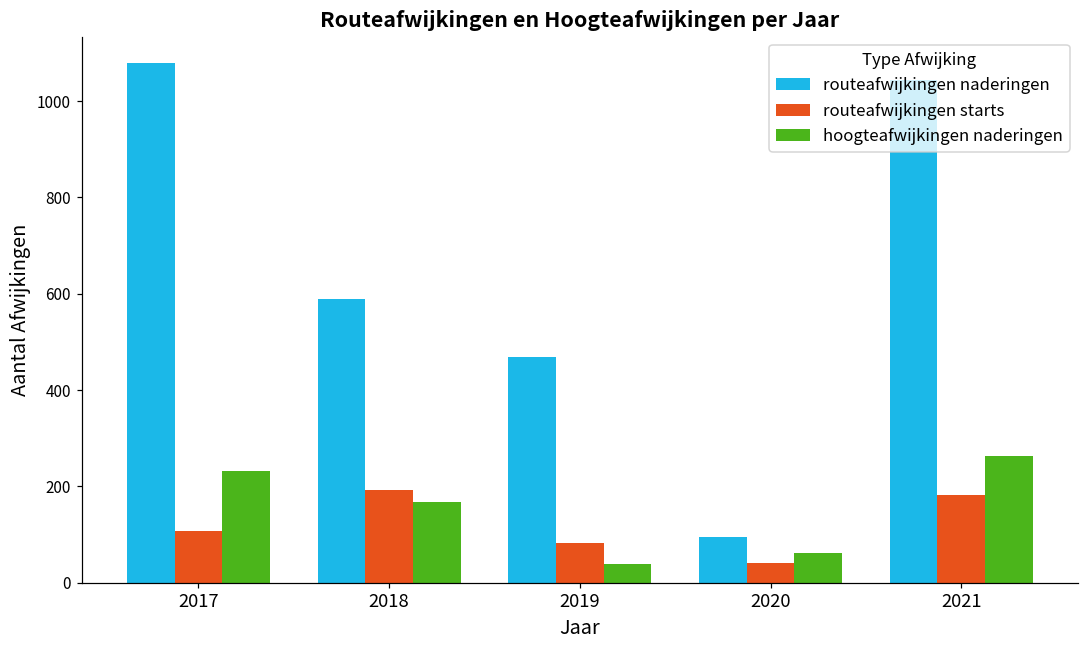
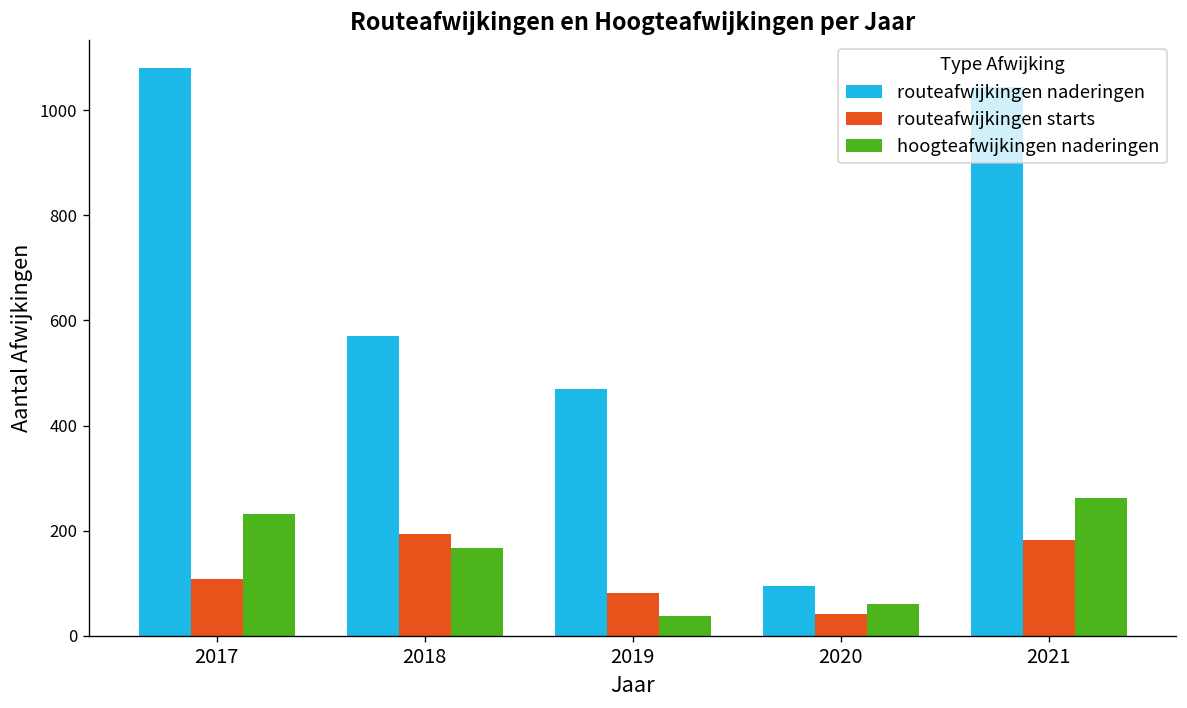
routeafwijkingen naderingen, 2018: 590 -> 570
